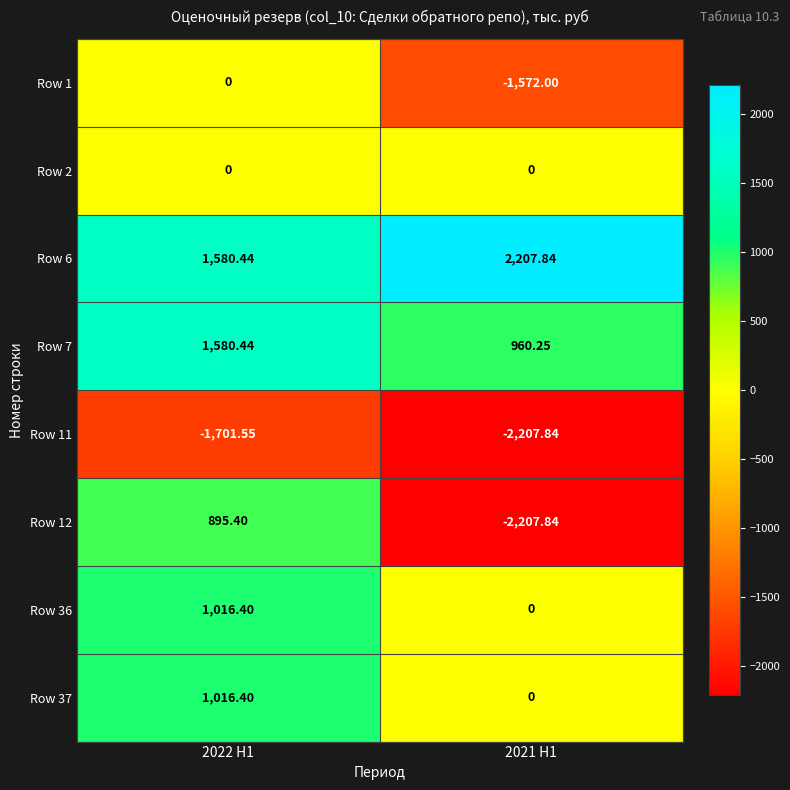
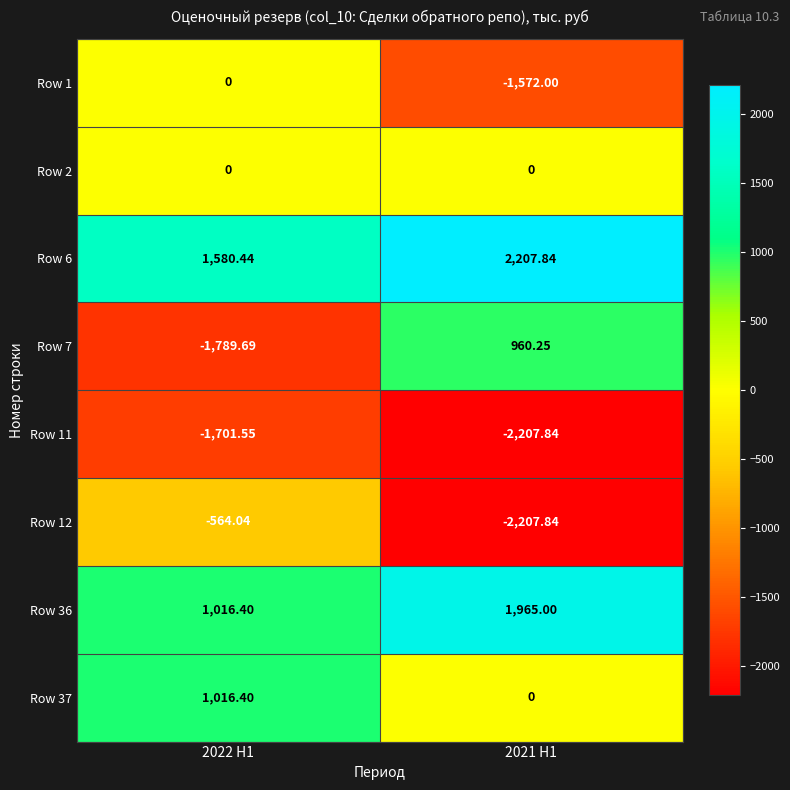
Row 7, 2022 H1: 1,580.44 -> -1,789.69
Row 12, 2022 H1: 895.40 -> -564.04
Row 36, 2021 H1: 0 -> 1,965.00
